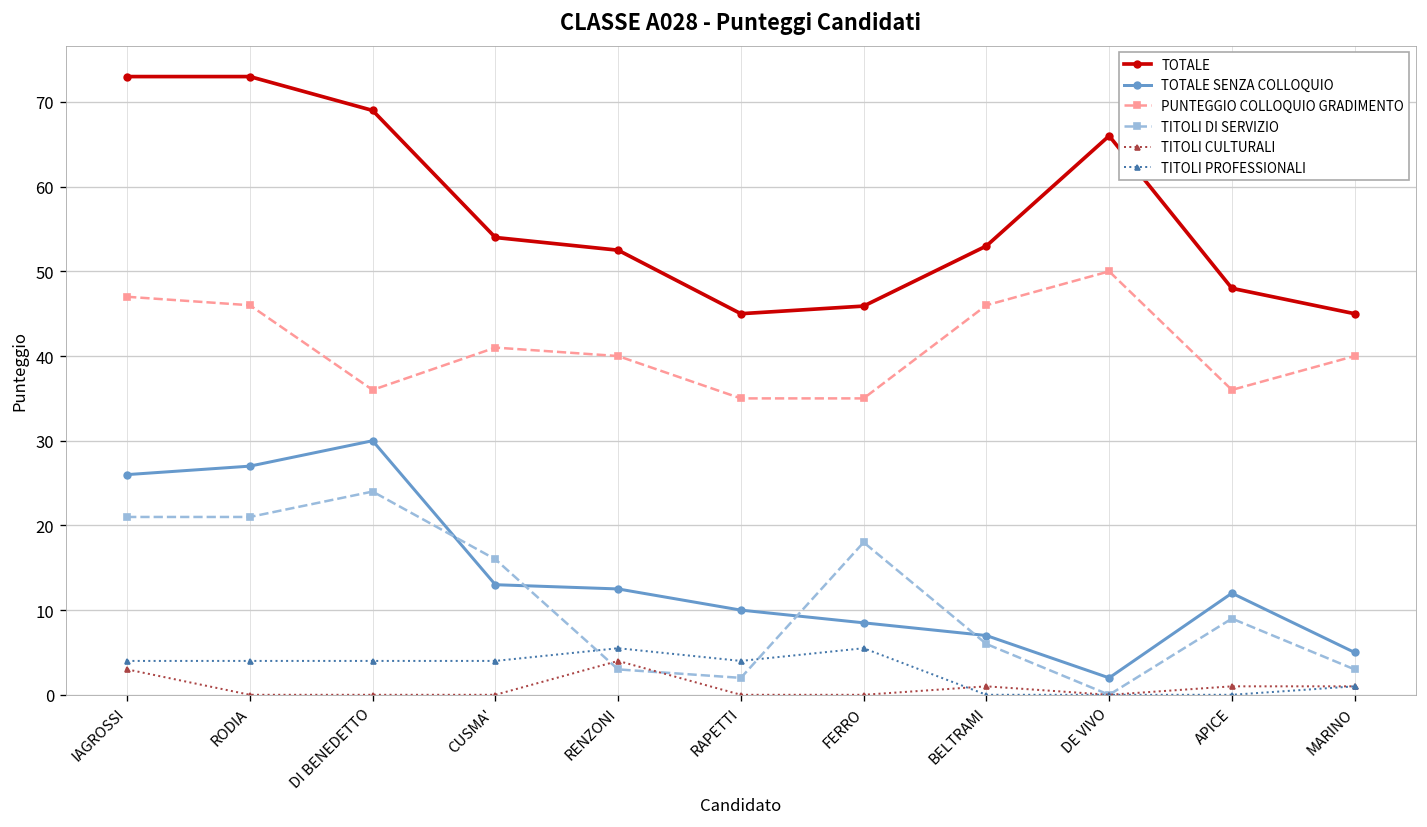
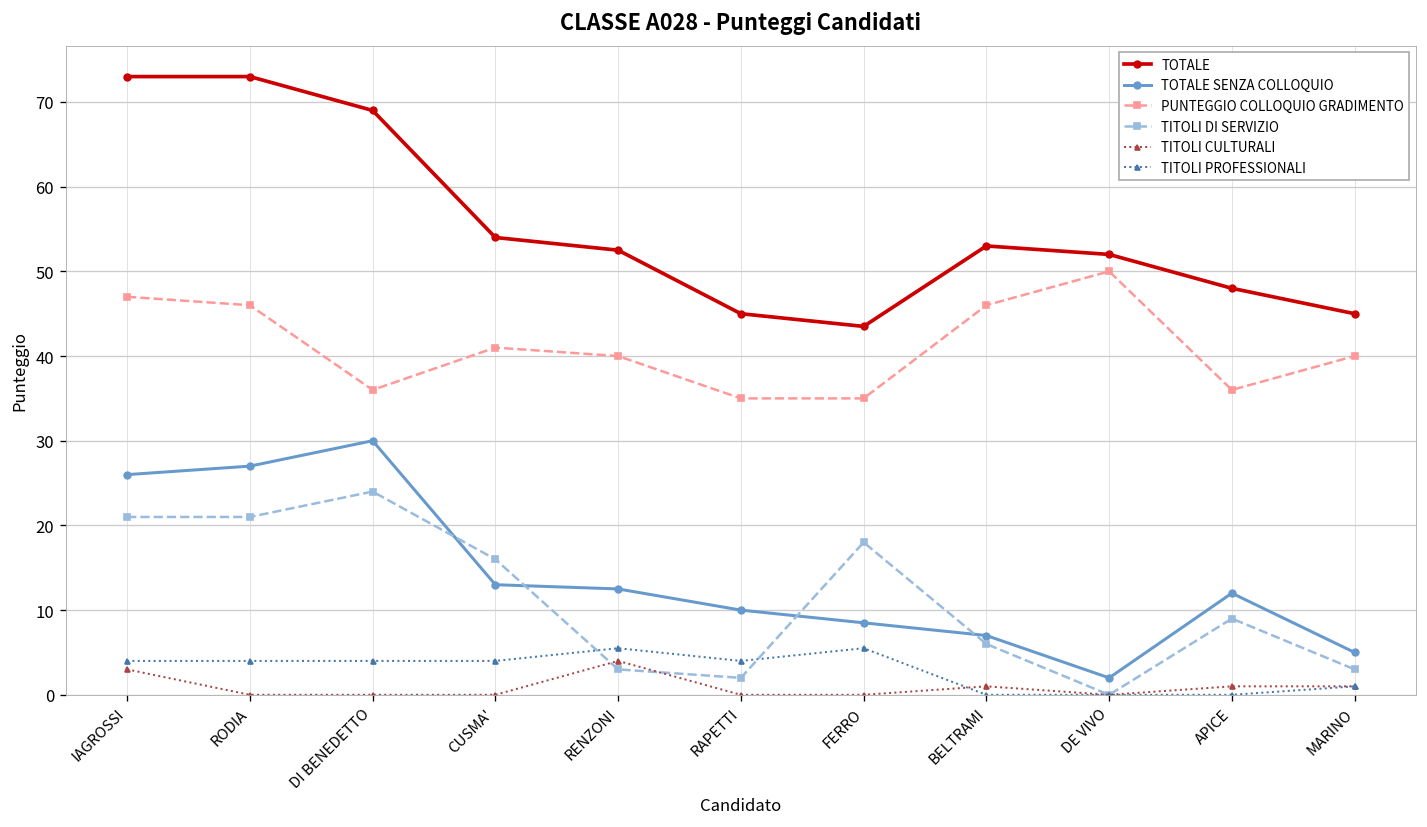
TOTALE, FERRO: 46 -> 44
TOTALE, DE VIVO: 66 -> 52
